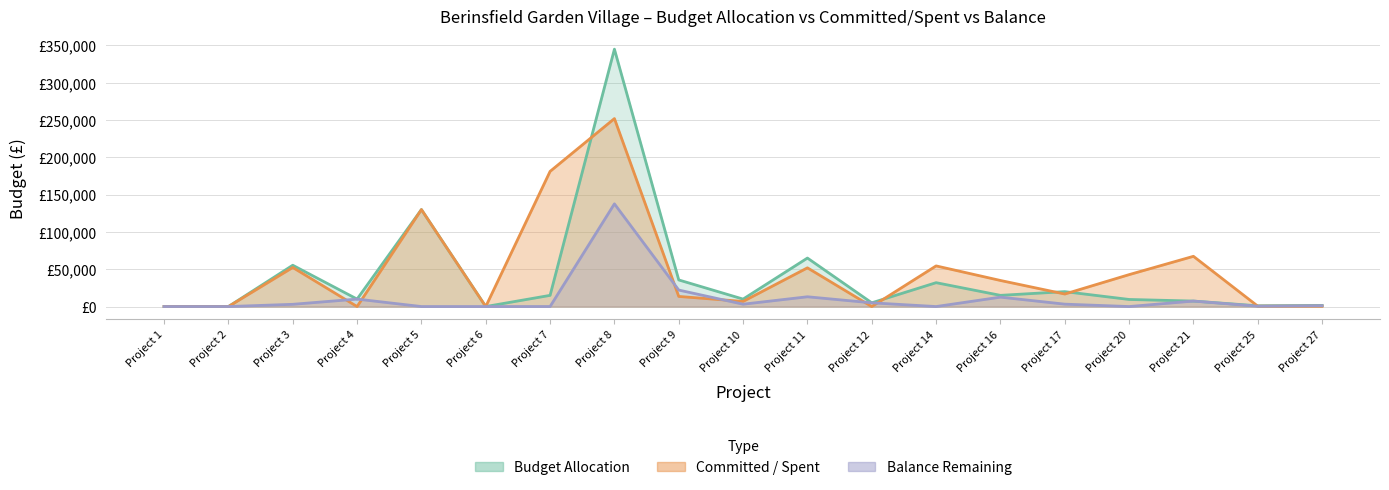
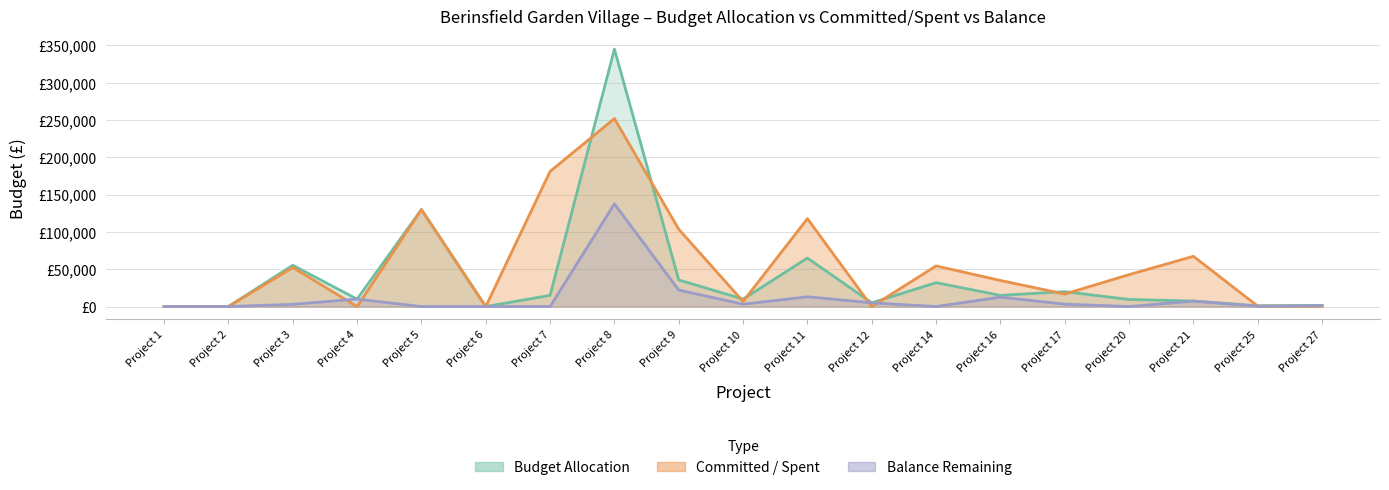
Committed / Spent, Project 9: £10,000 -> £100,000
Committed / Spent, Project 11: £50,000 -> £120,000
